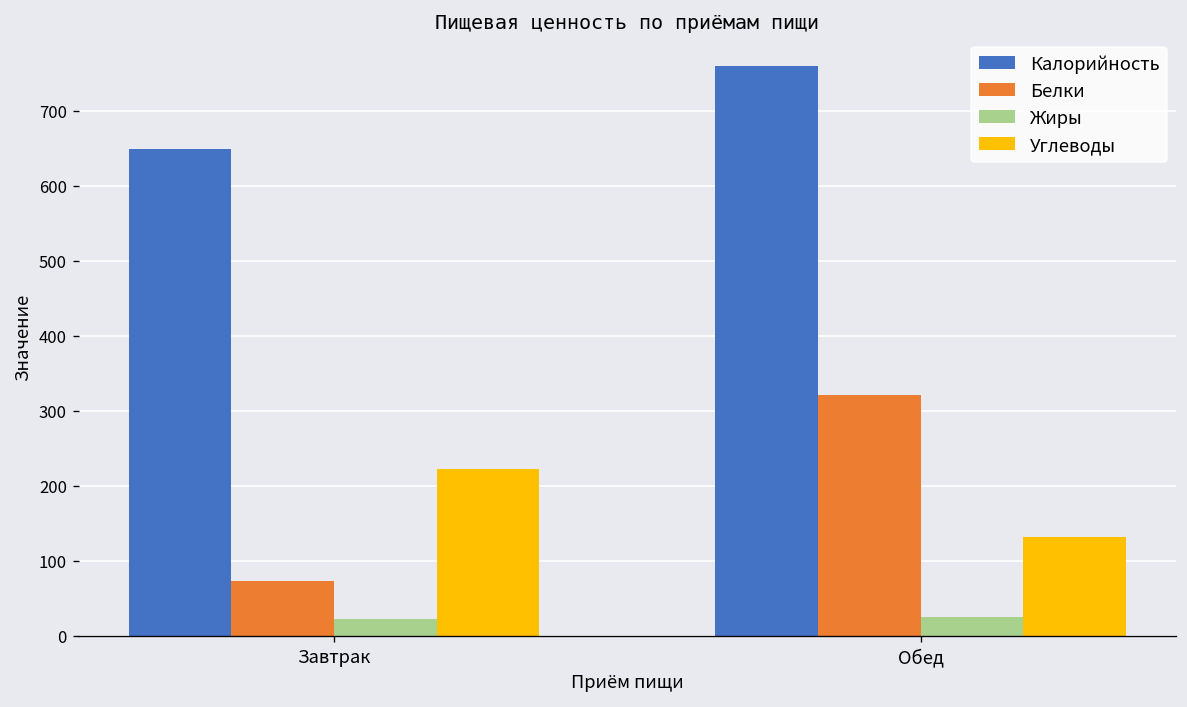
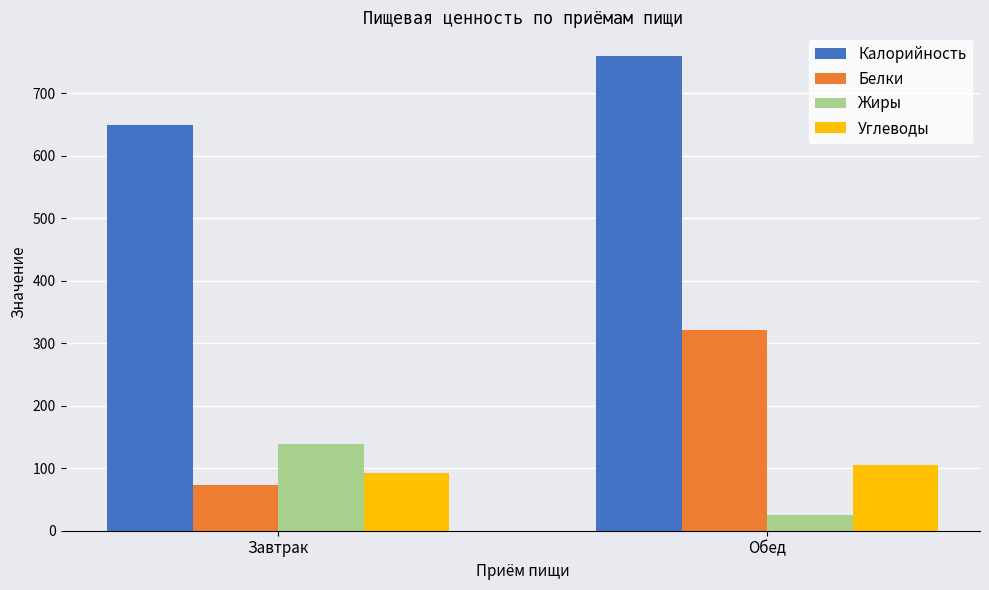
Жиры, Завтрак: 20 -> 140
Углеводы, Завтрак: 220 -> 90
Углеводы, Обед: 130 -> 110
